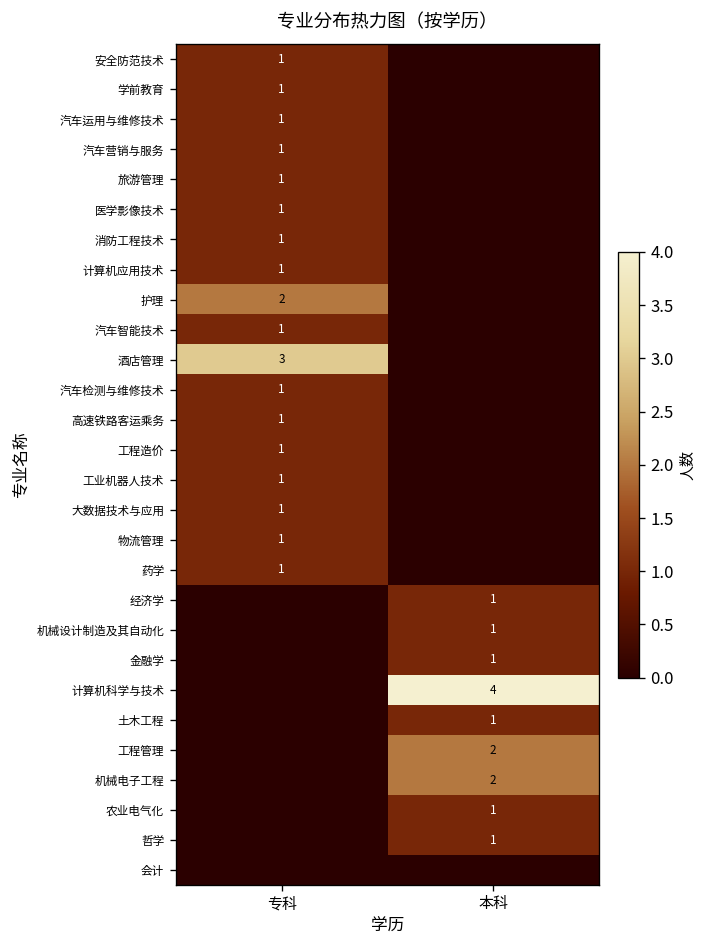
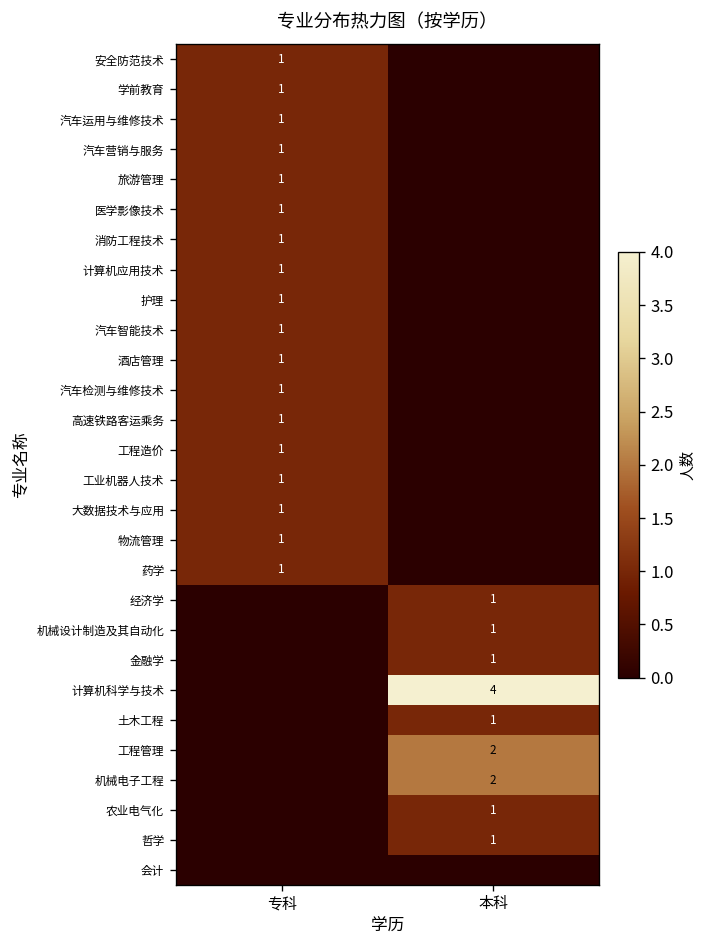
护理, 专科: 2 -> 1
酒店管理, 专科: 3 -> 1
